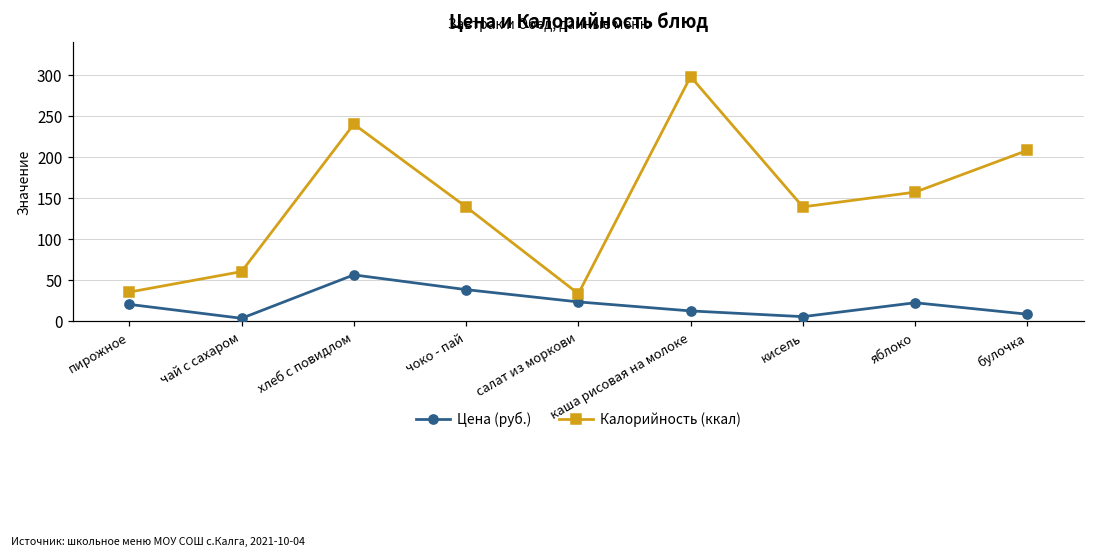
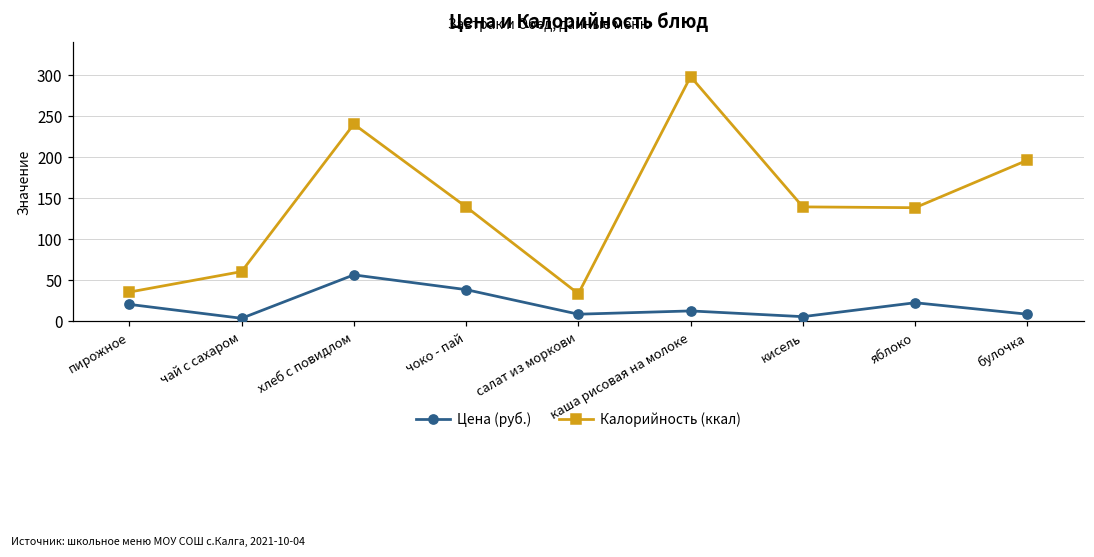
Цена (руб.), салат из моркови: 20 -> 10
Калорийность (ккал), яблоко: 160 -> 140
Калорийность (ккал), булочка: 210 -> 200
